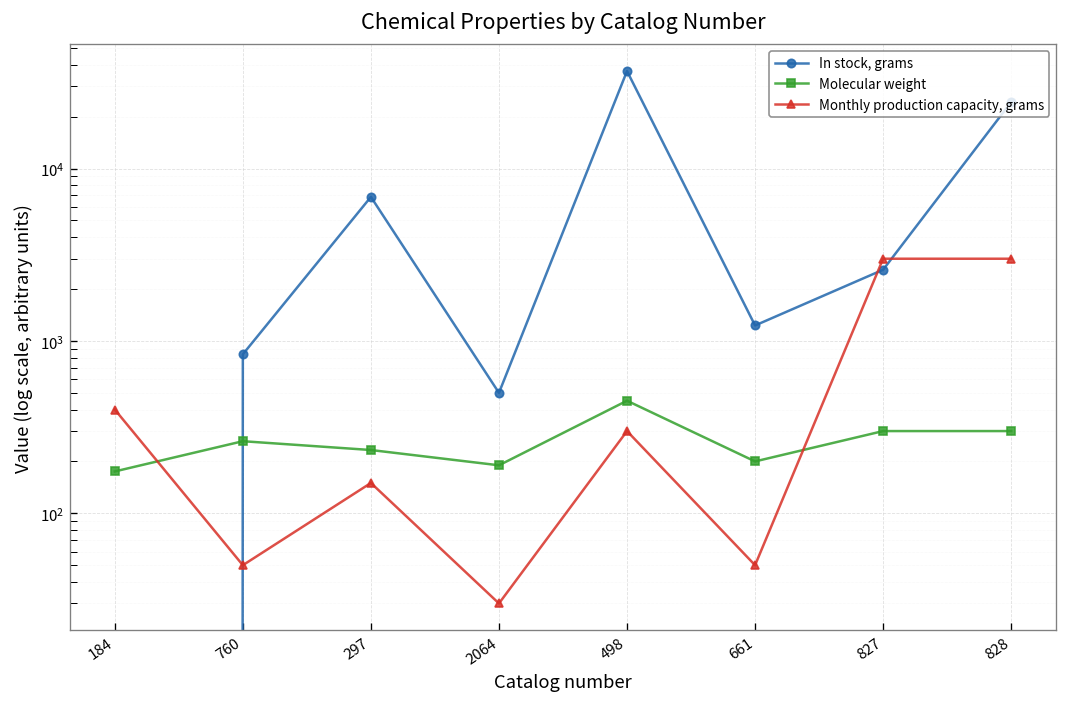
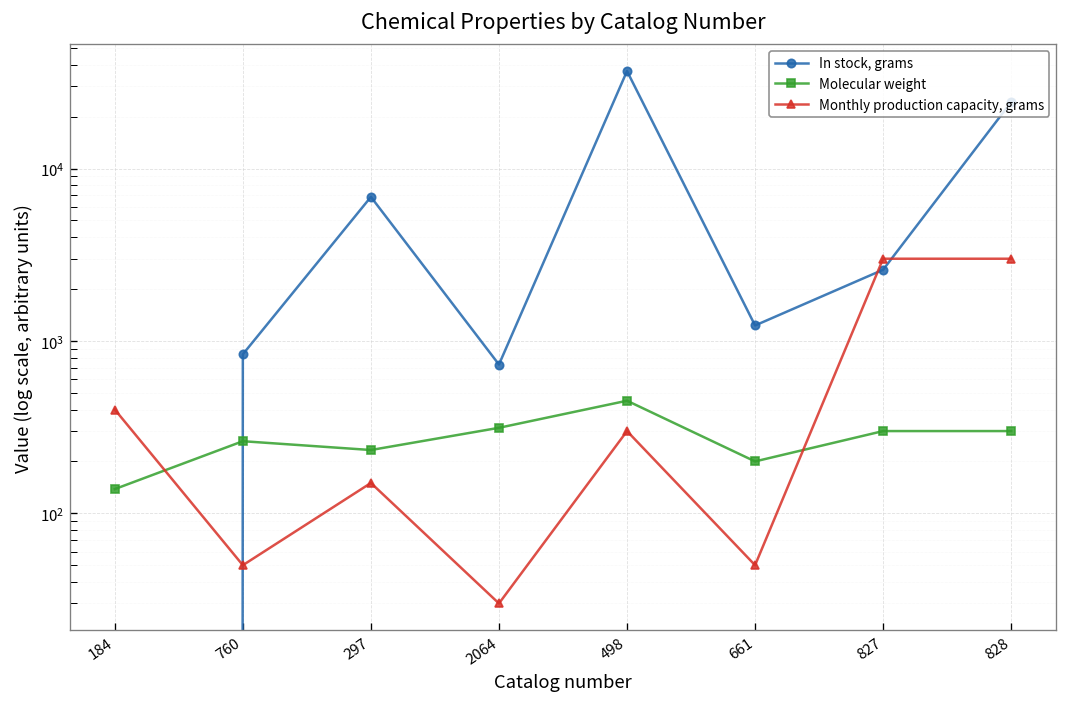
Molecular weight, 184: 170 -> 140
In stock, grams, 2064: 500 -> 700
Molecular weight, 2064: 190 -> 310
